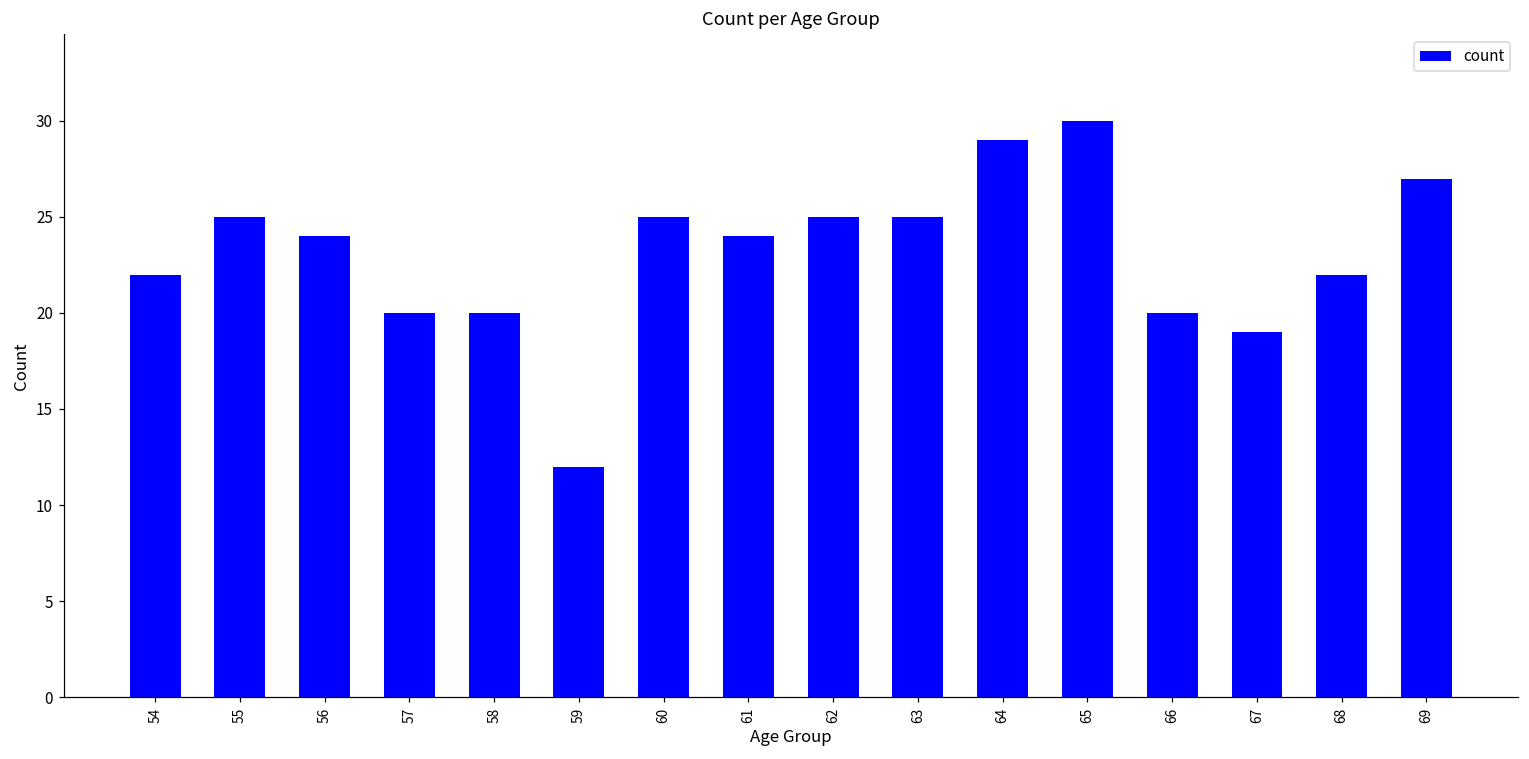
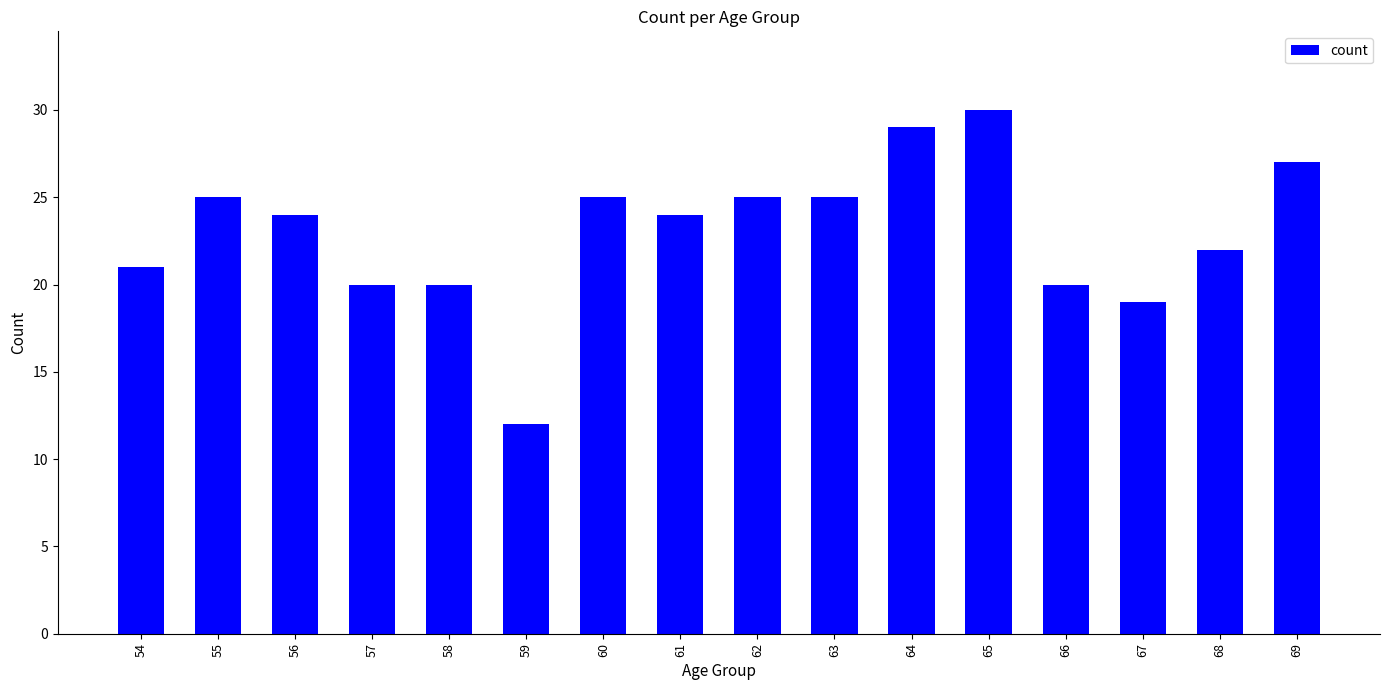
54: 22 -> 21
